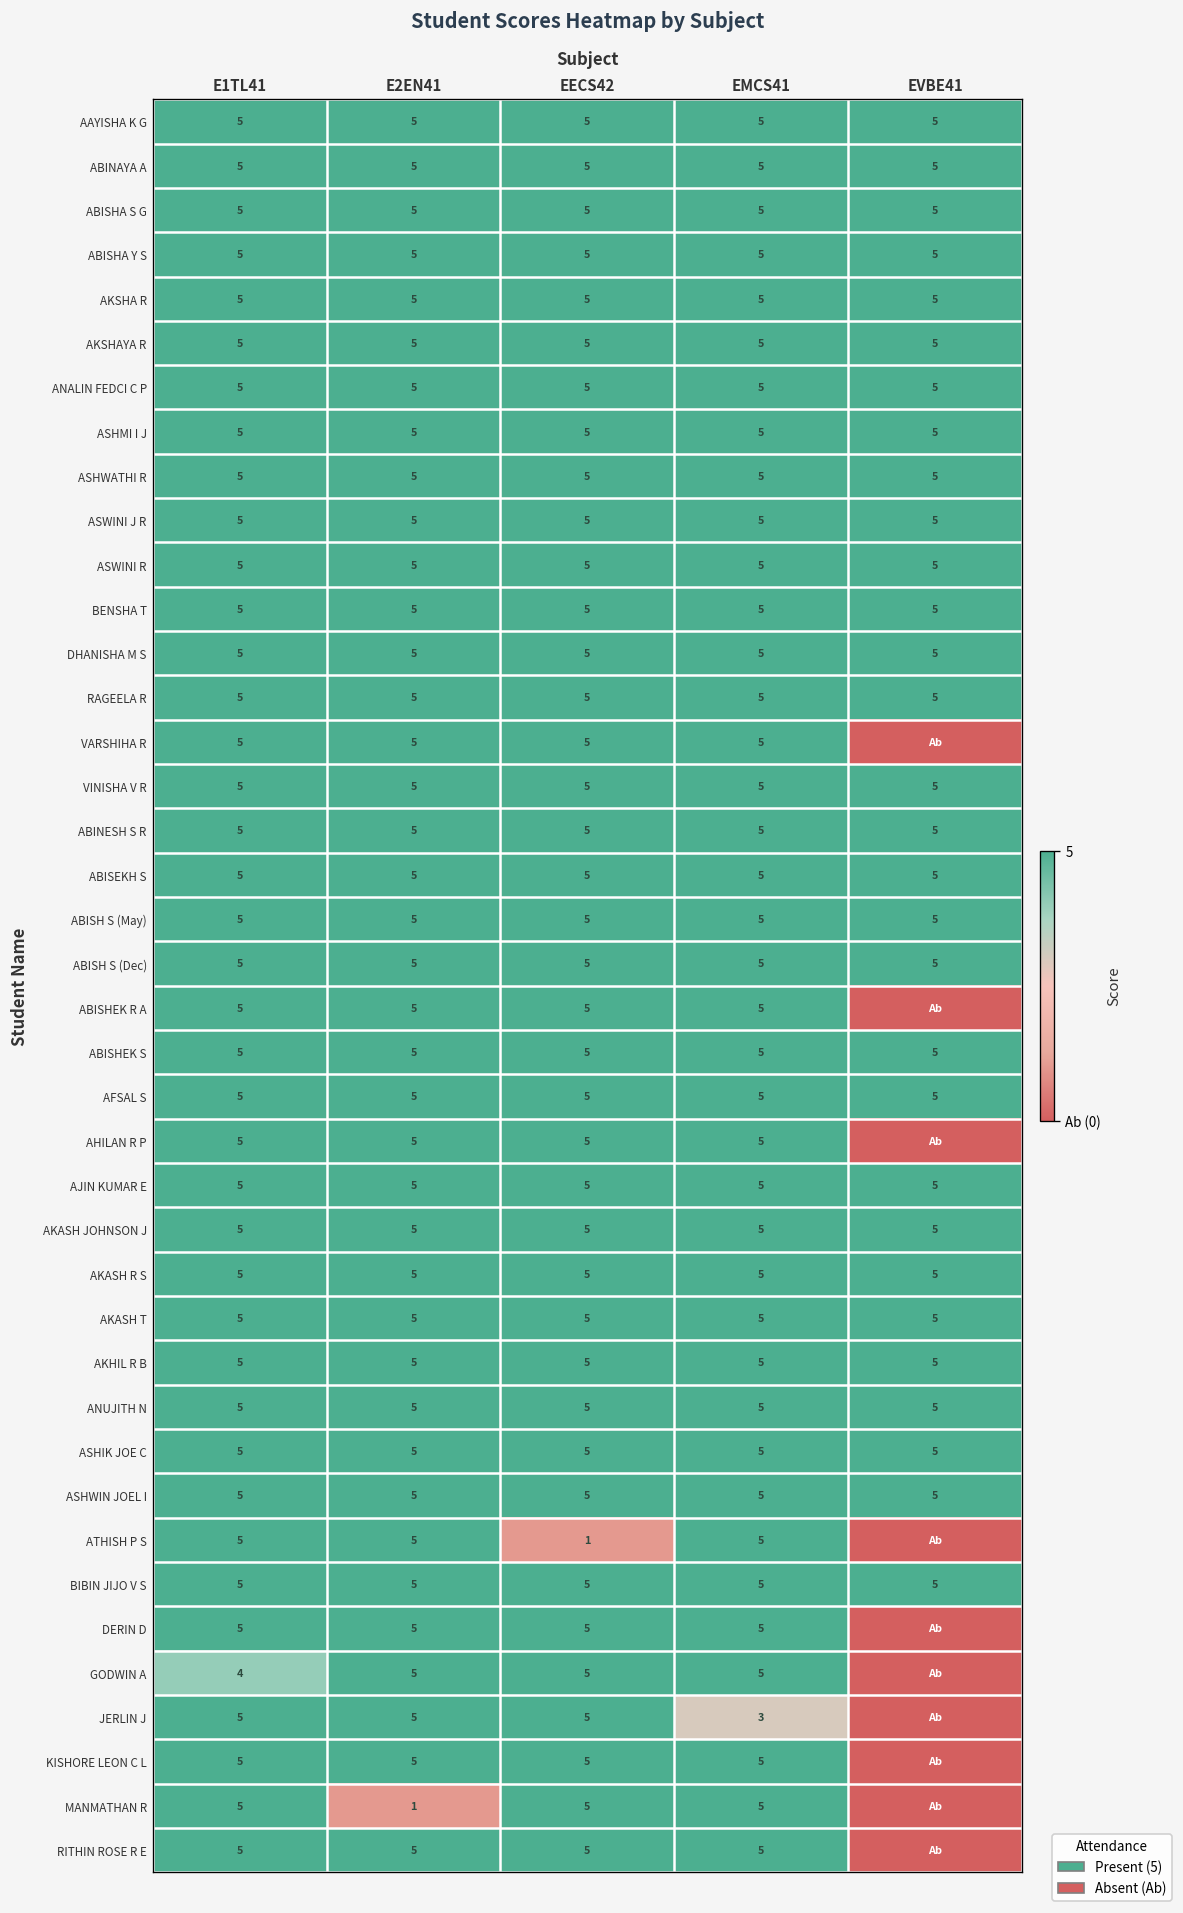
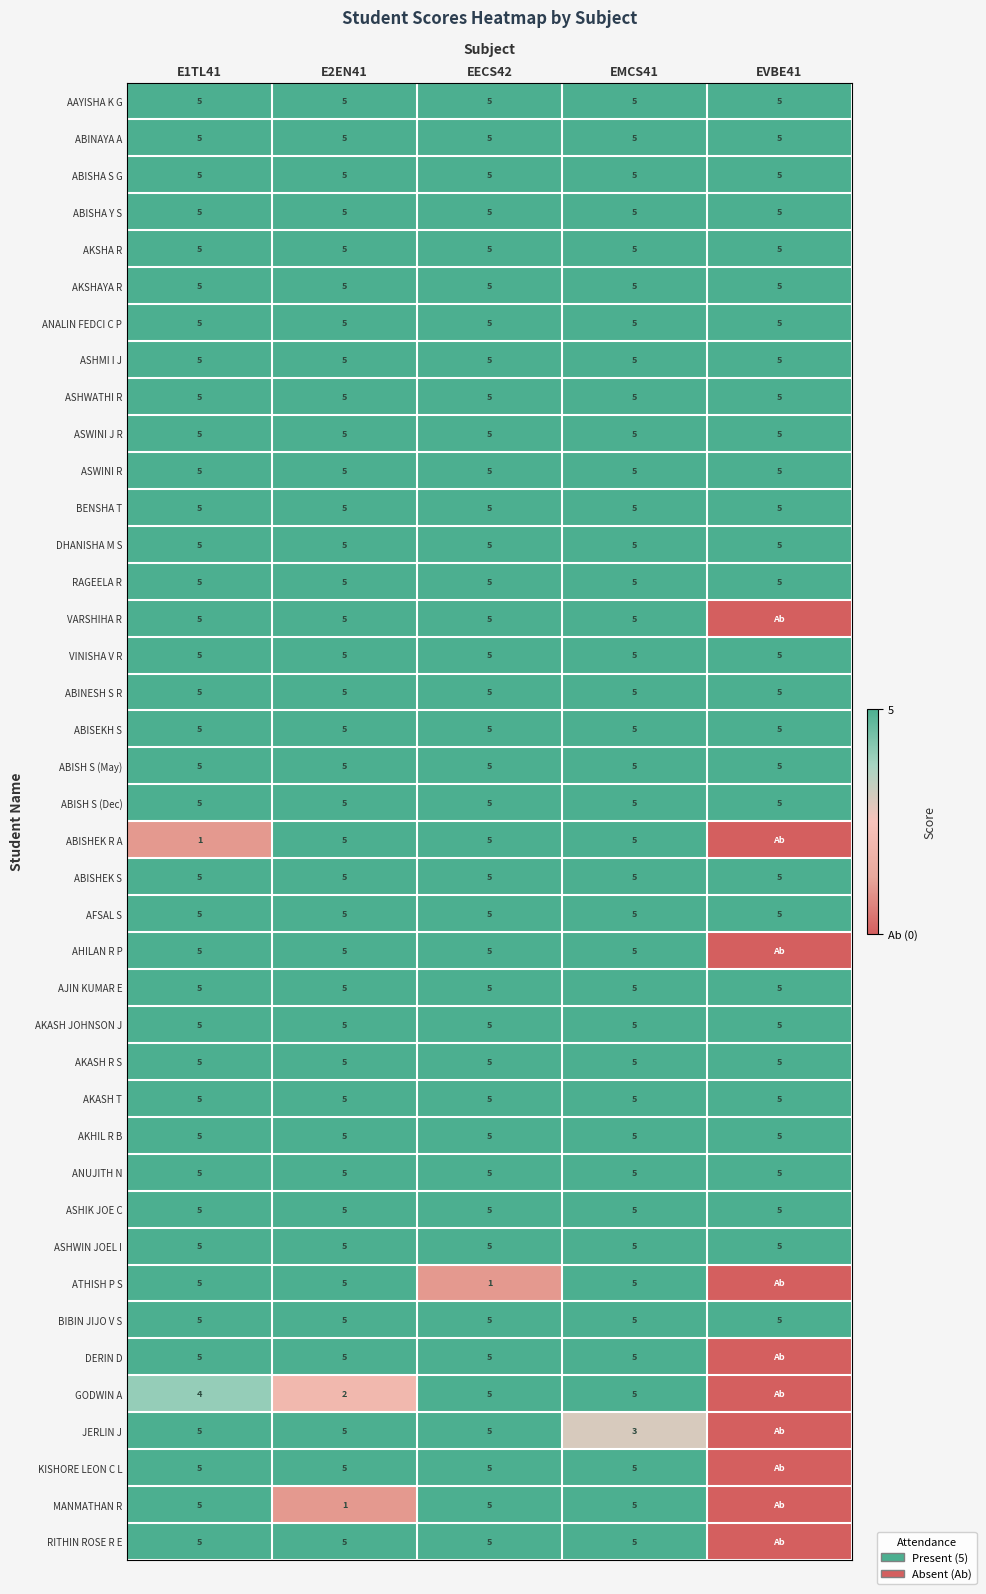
ABISHEK R A, E1TL41: 5 -> 1
GODWIN A, E2EN41: 5 -> 2
